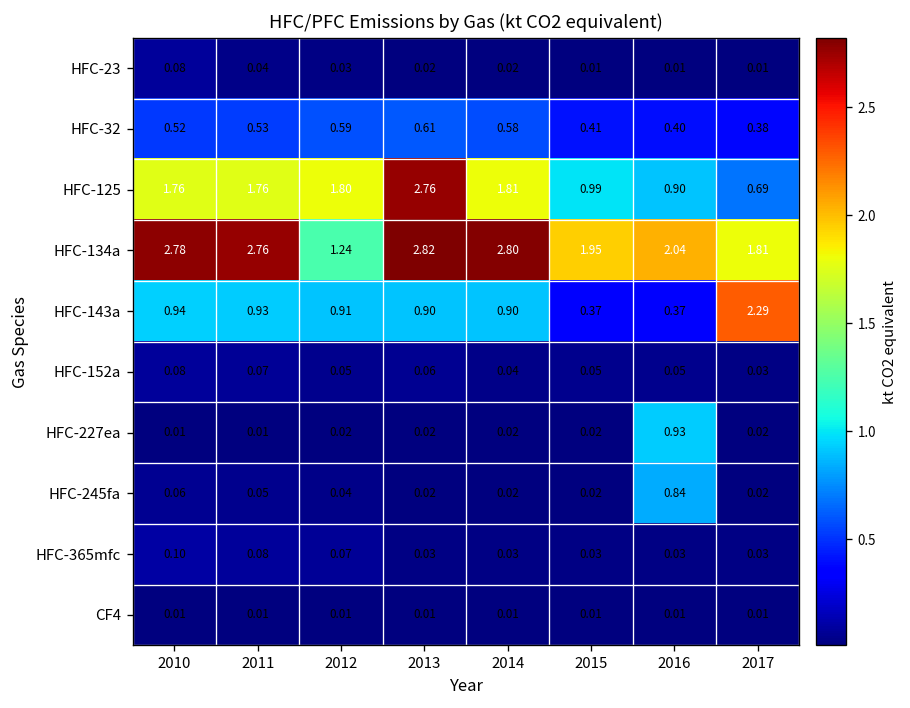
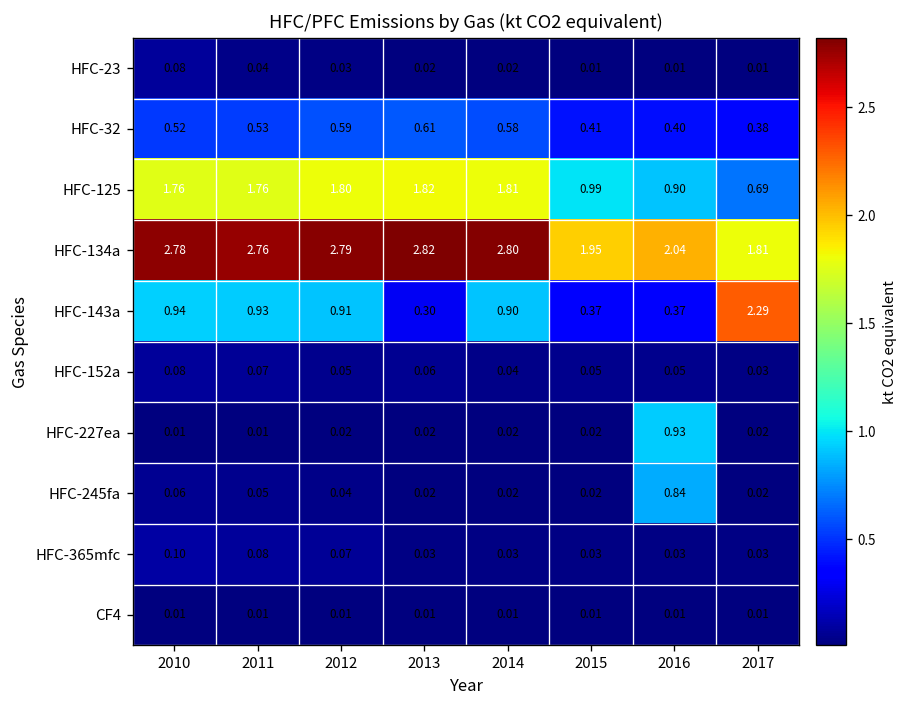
HFC-125, 2013: 2.76 -> 1.82
HFC-134a, 2012: 1.24 -> 2.79
HFC-143a, 2013: 0.90 -> 0.30
